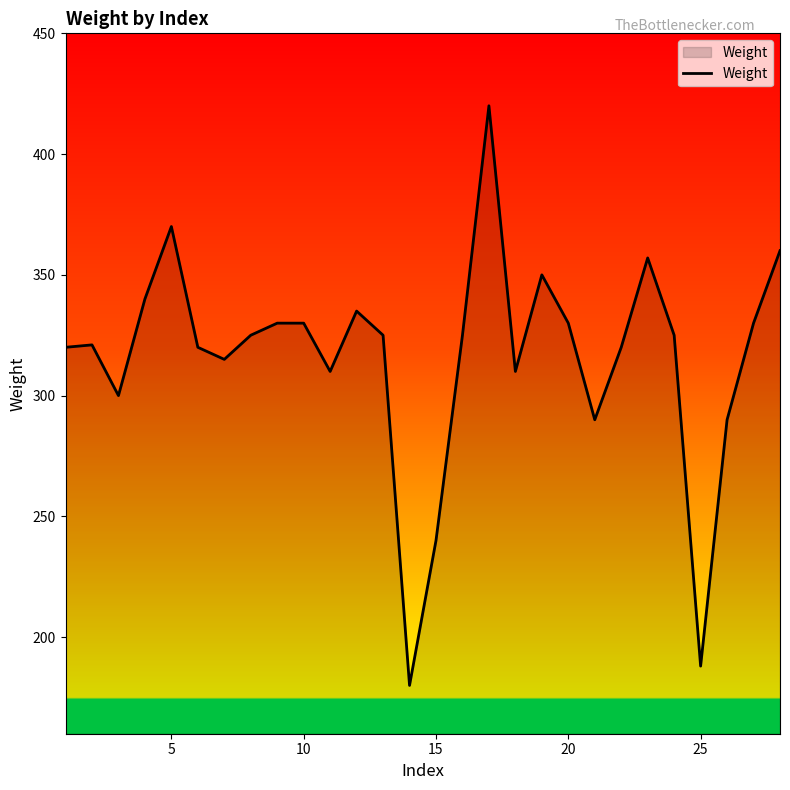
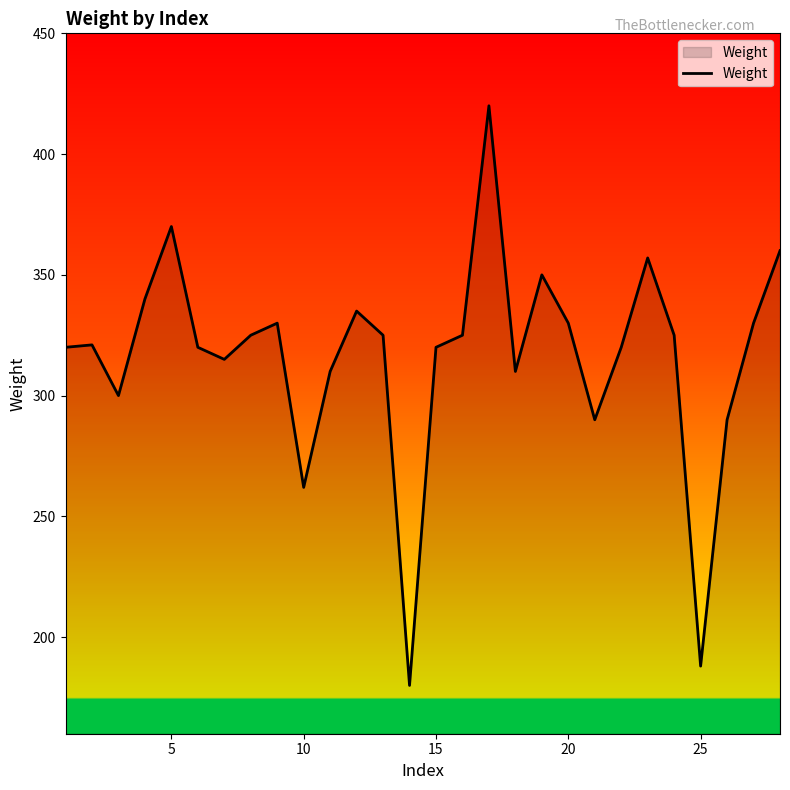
10: 330 -> 262
15: 240 -> 320
